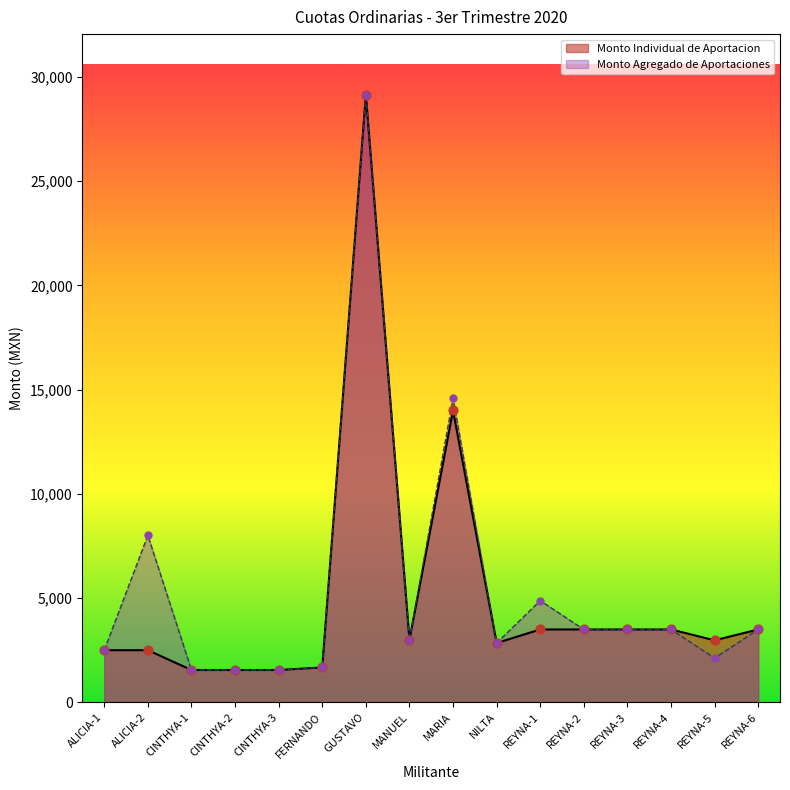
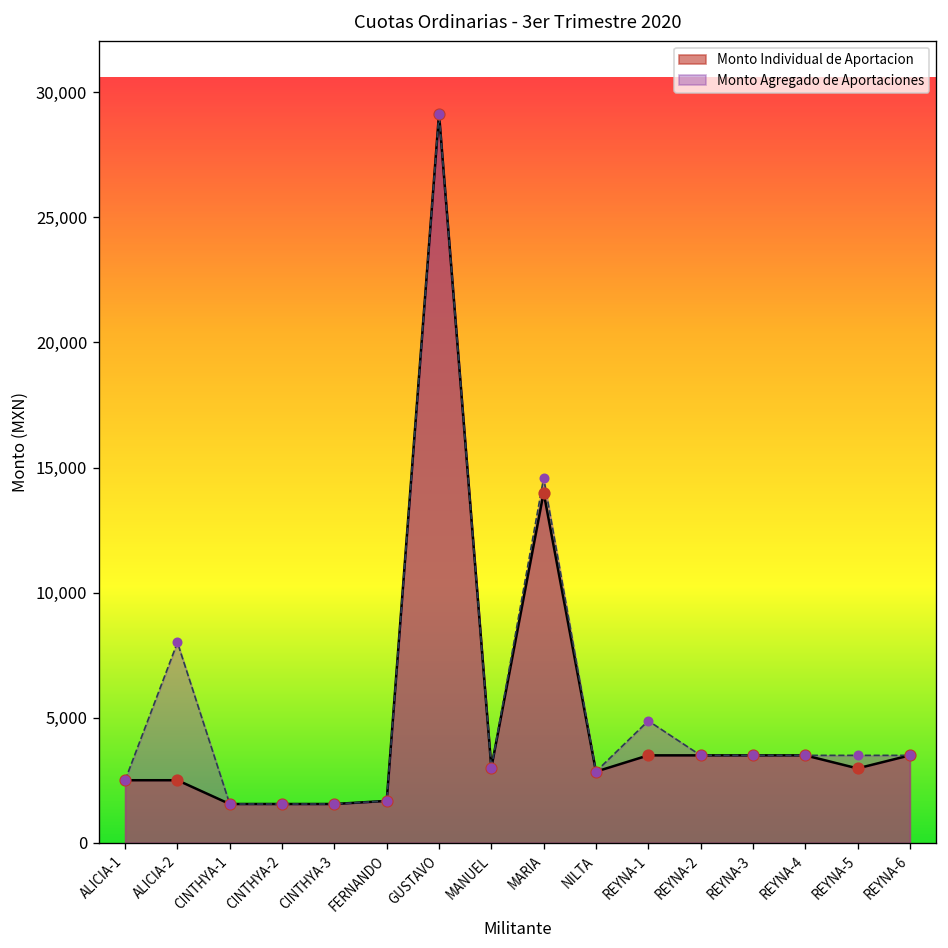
Monto Agregado de Aportaciones, REYNA-5: 2,100 -> 3,500
